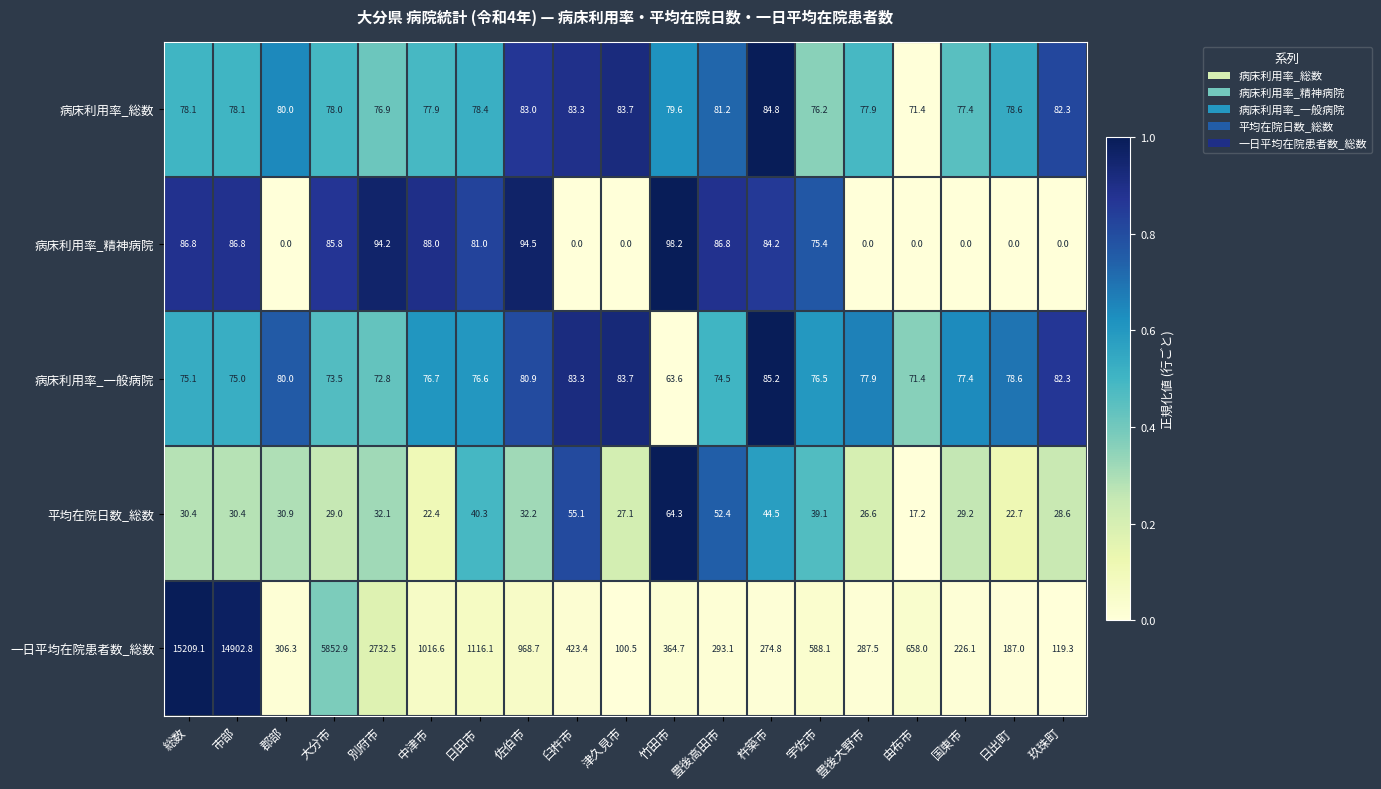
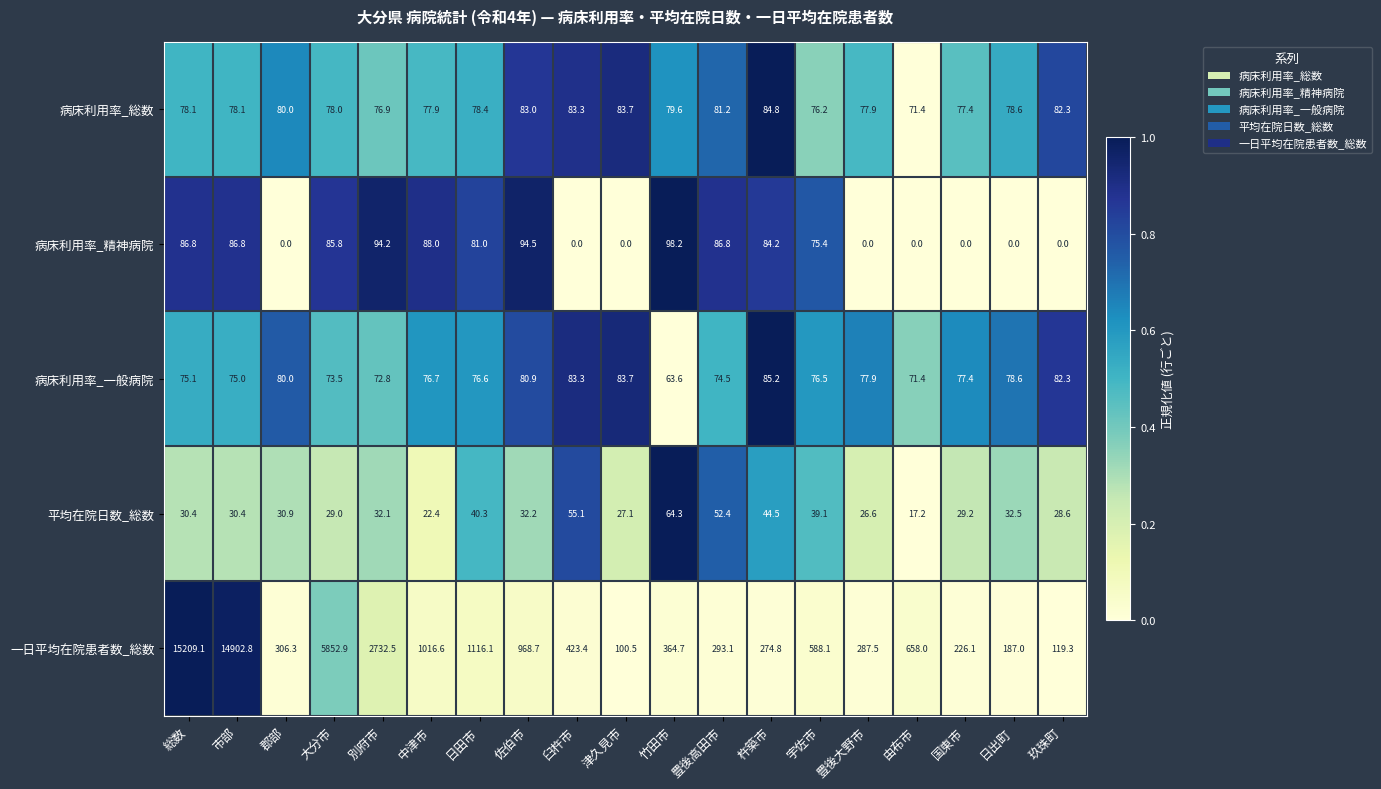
平均在院日数_総数, 日出町: 22.7 -> 32.5
